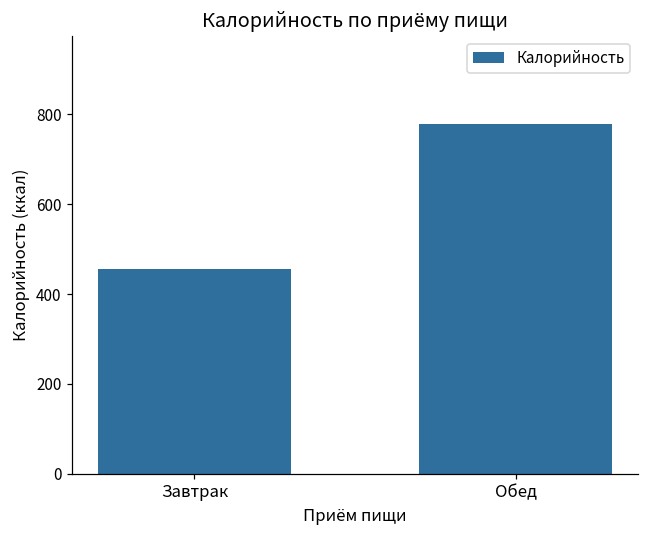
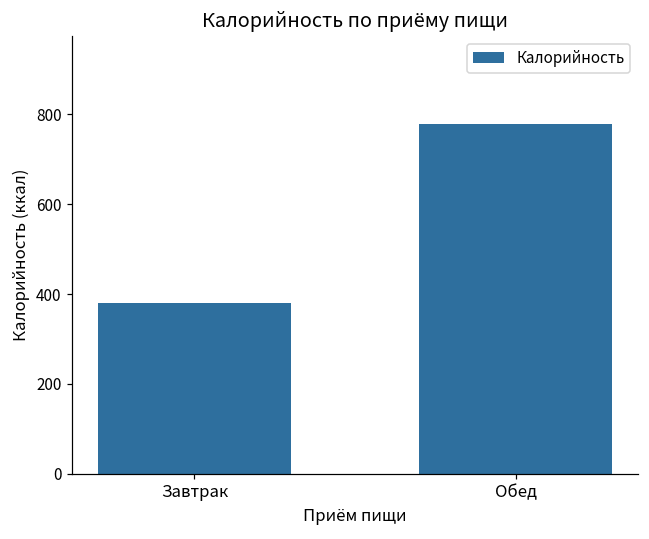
Завтрак: 460 -> 380
